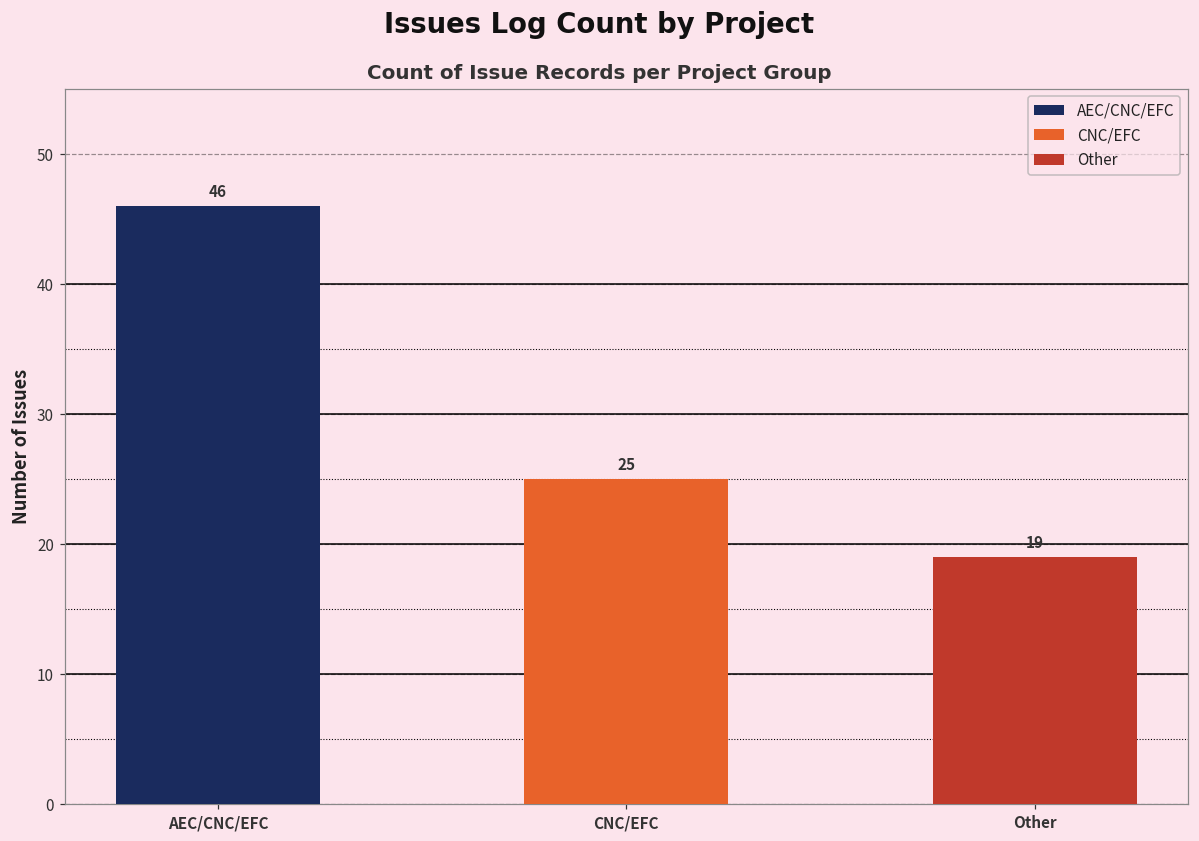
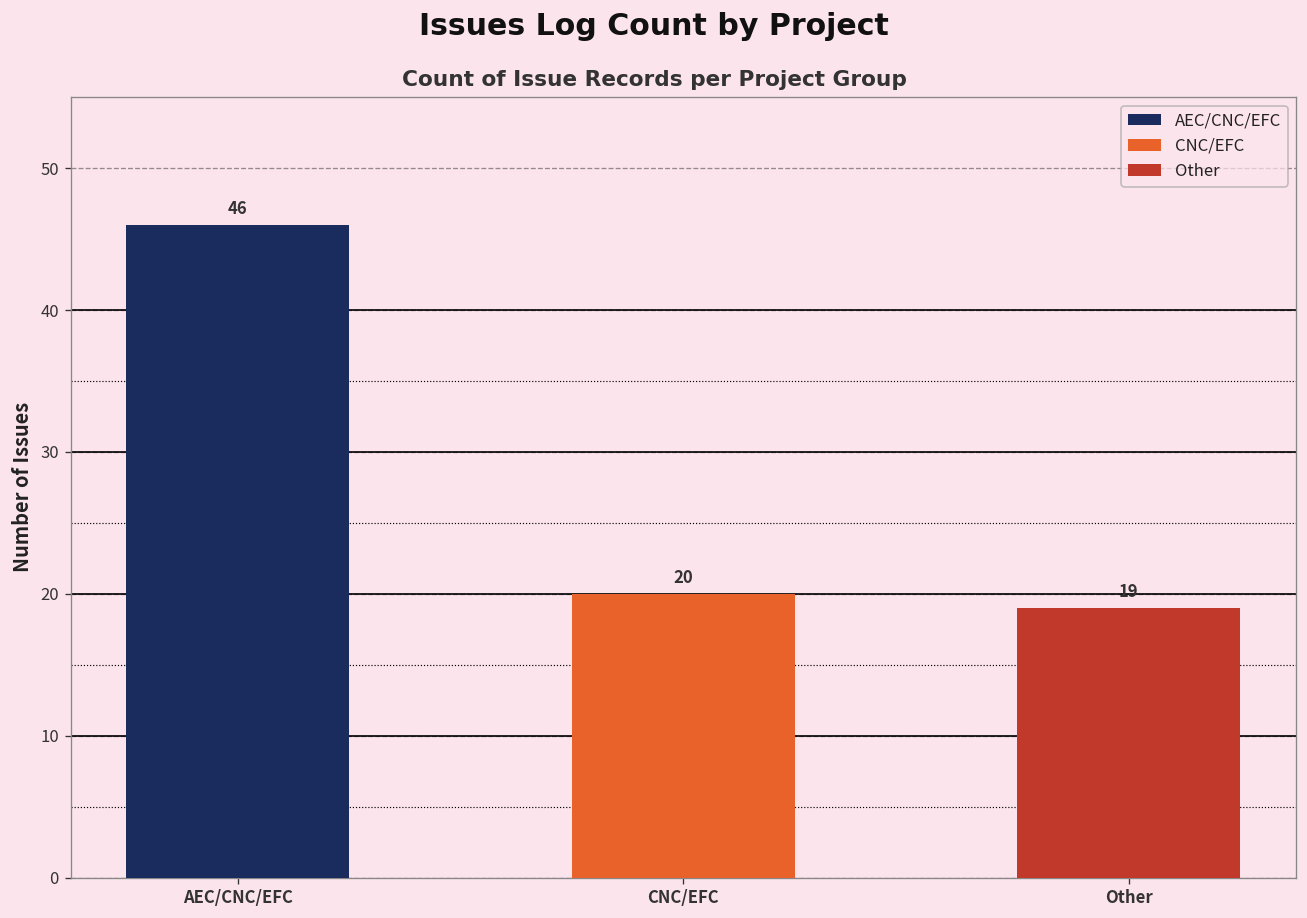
CNC/EFC: 25 -> 20
